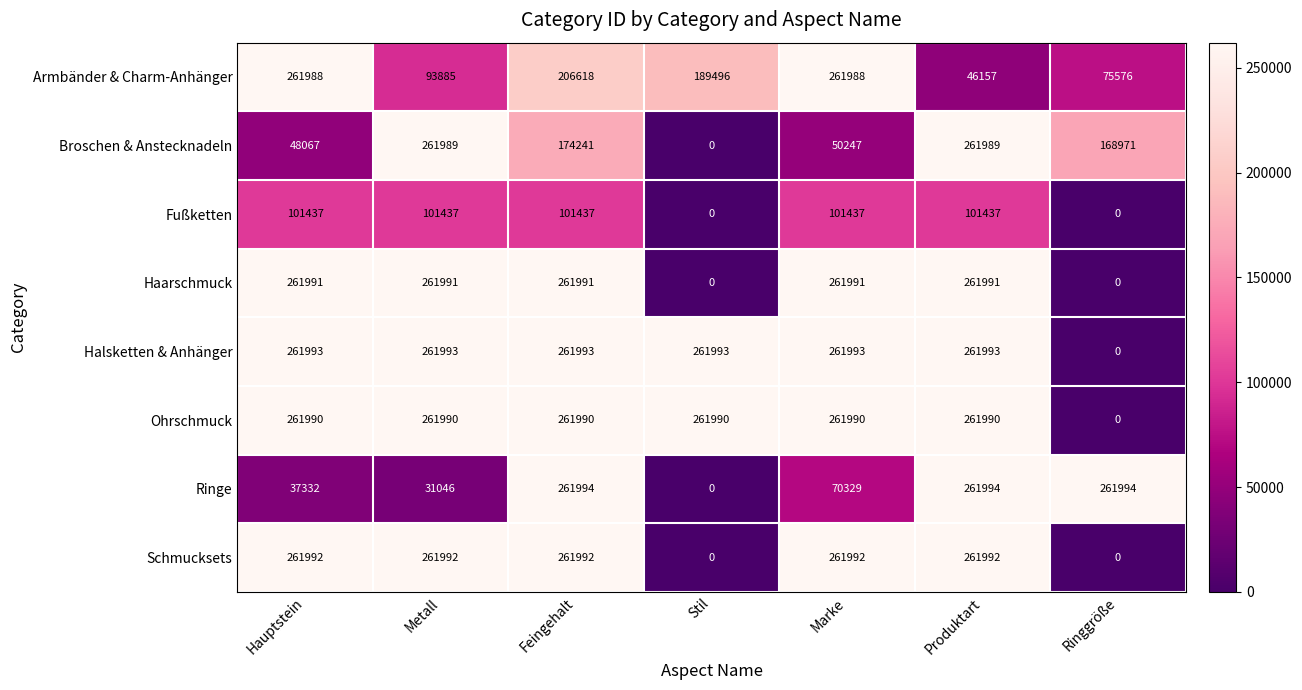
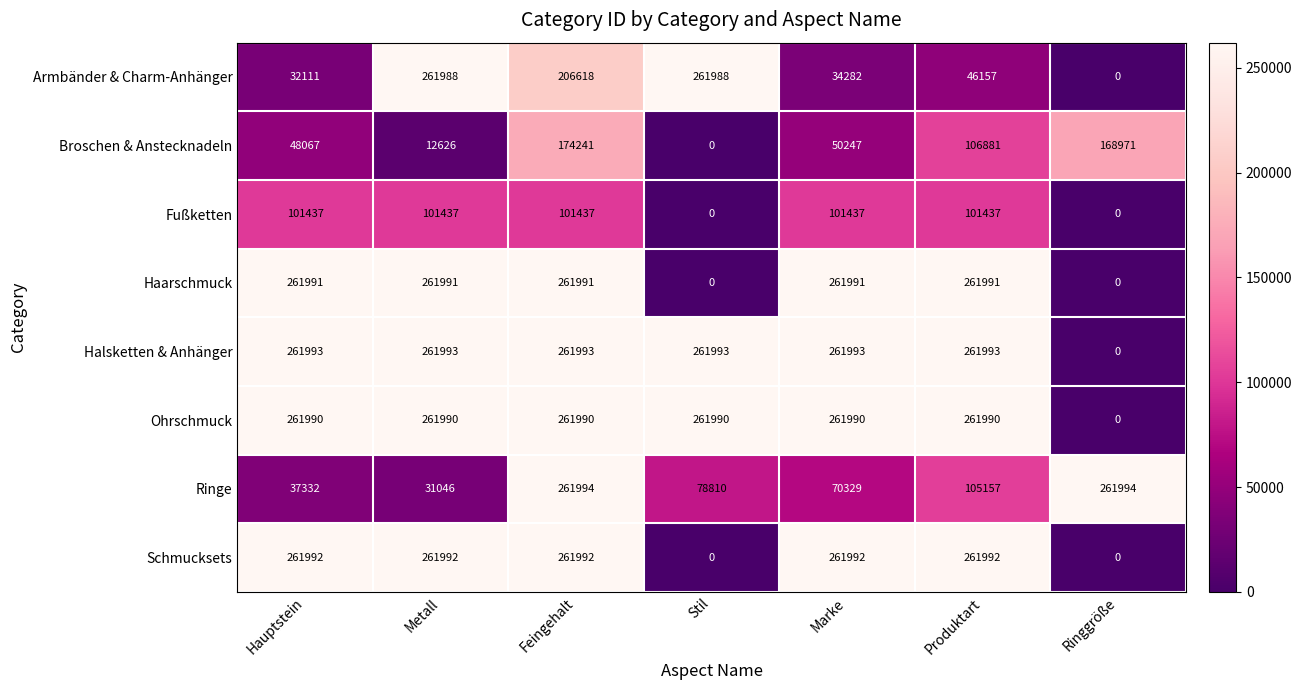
Armbänder & Charm-Anhänger, Hauptstein: 261988 -> 32111
Armbänder & Charm-Anhänger, Metall: 93885 -> 261988
Armbänder & Charm-Anhänger, Stil: 189496 -> 261988
Armbänder & Charm-Anhänger, Marke: 261988 -> 34282
Armbänder & Charm-Anhänger, Ringgröße: 75576 -> 0
Broschen & Anstecknadeln, Metall: 261989 -> 12626
Broschen & Anstecknadeln, Produktart: 261989 -> 106881
Ringe, Stil: 0 -> 78810
Ringe, Produktart: 261994 -> 105157
